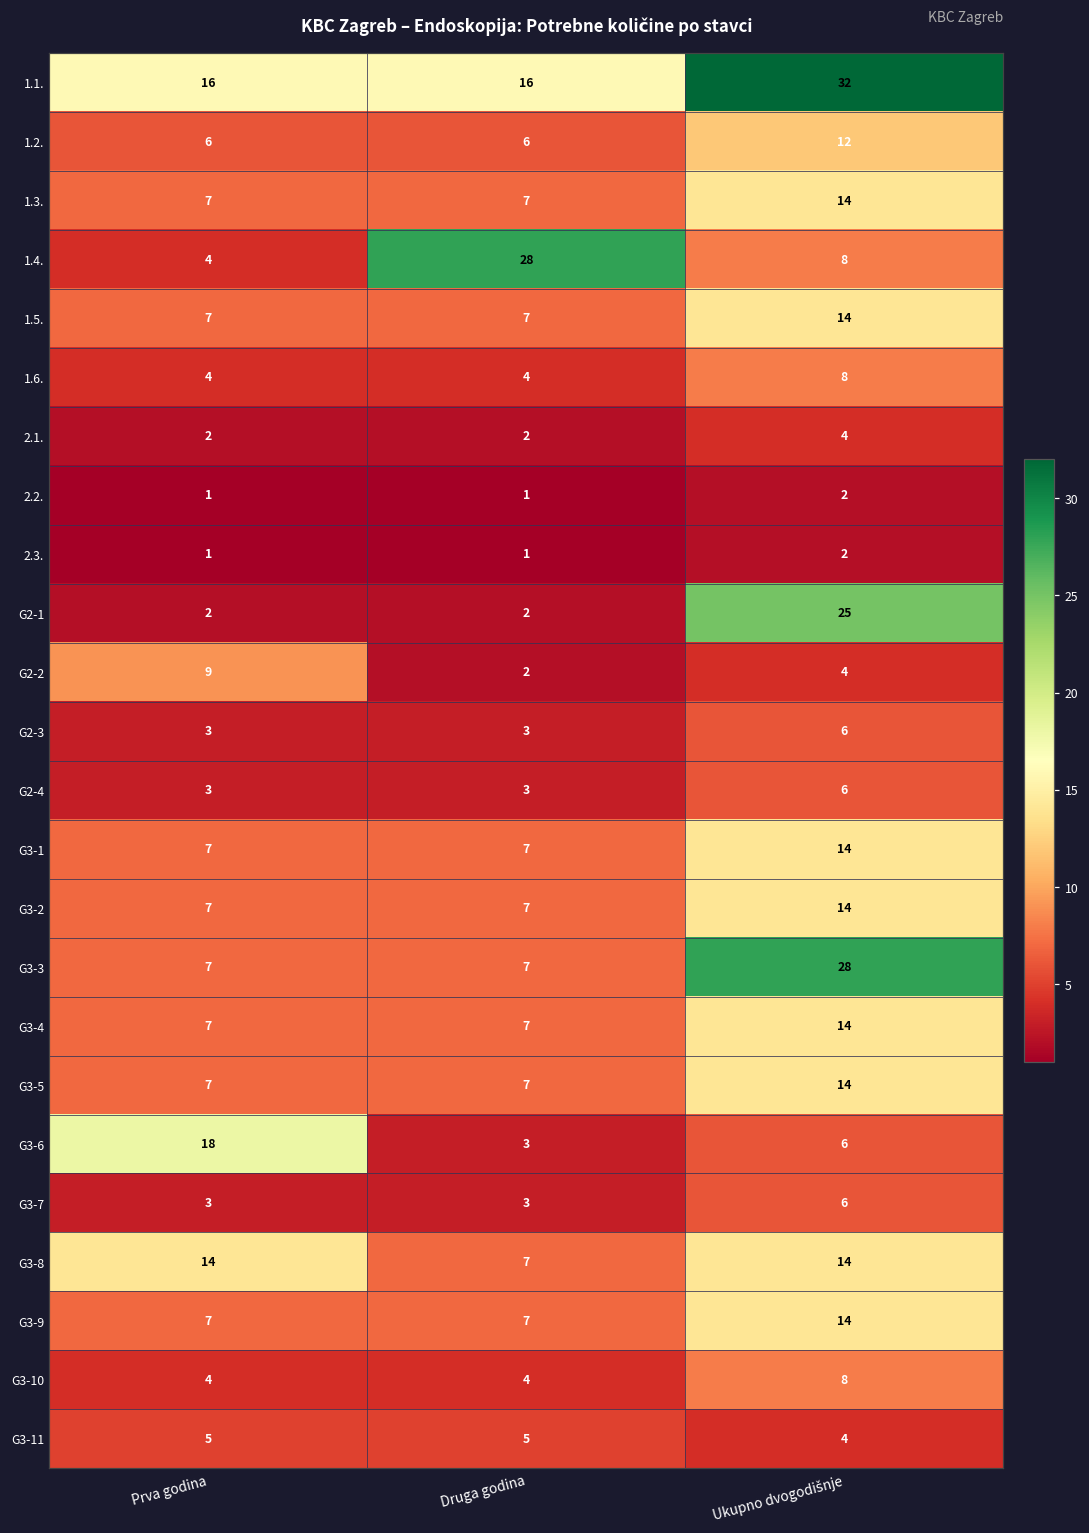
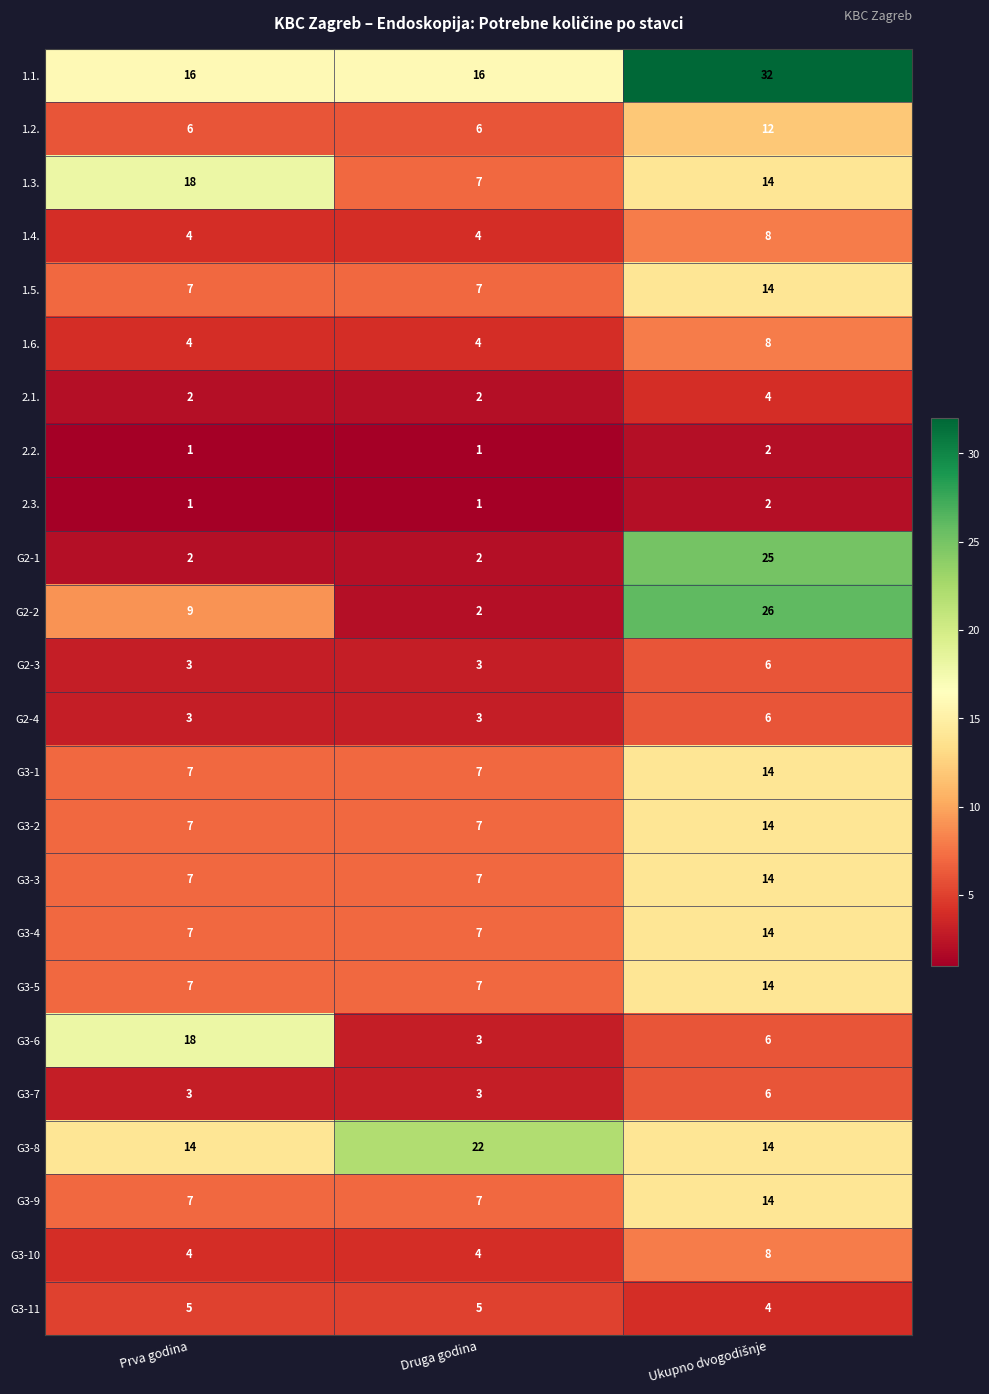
1.3., Prva godina: 7 -> 18
1.4., Druga godina: 28 -> 4
G2-2, Ukupno dvogodišnje: 4 -> 26
G3-3, Ukupno dvogodišnje: 28 -> 14
G3-8, Druga godina: 7 -> 22
